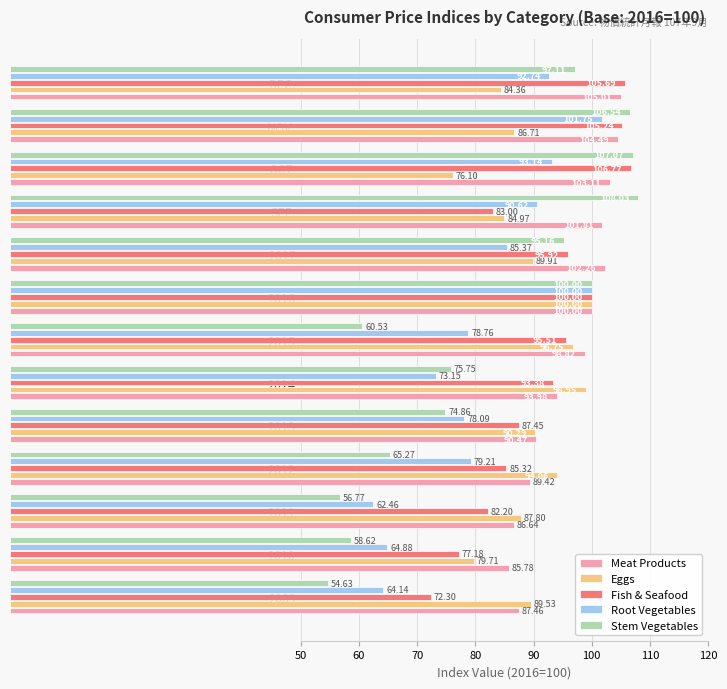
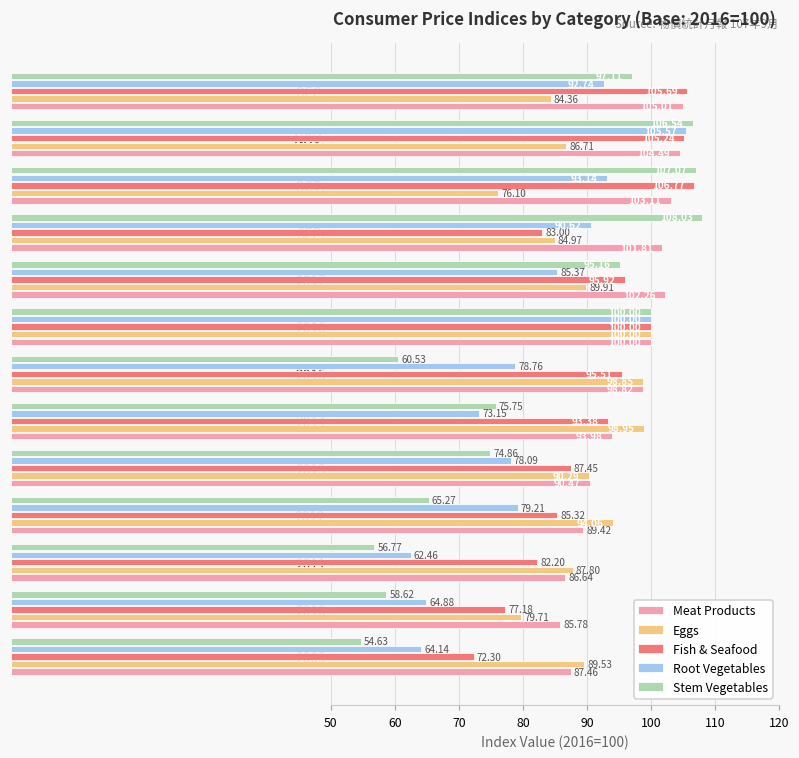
Root Vegetables, NOV.: 101.75 -> 105.57
Eggs, 2015: 97 -> 99
